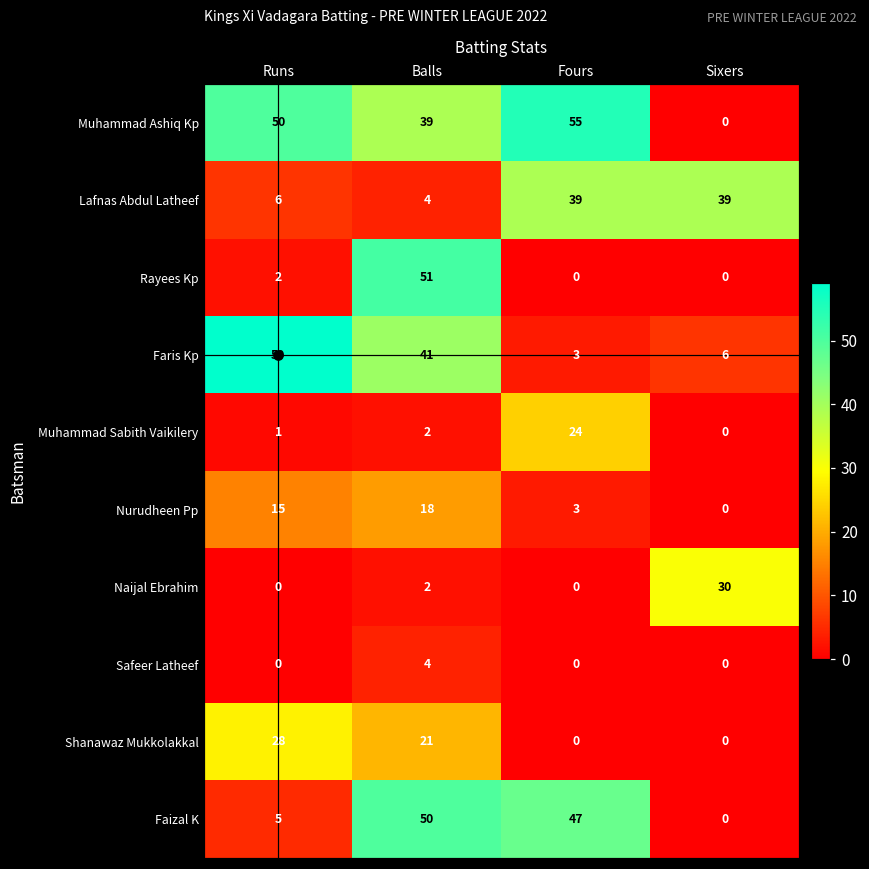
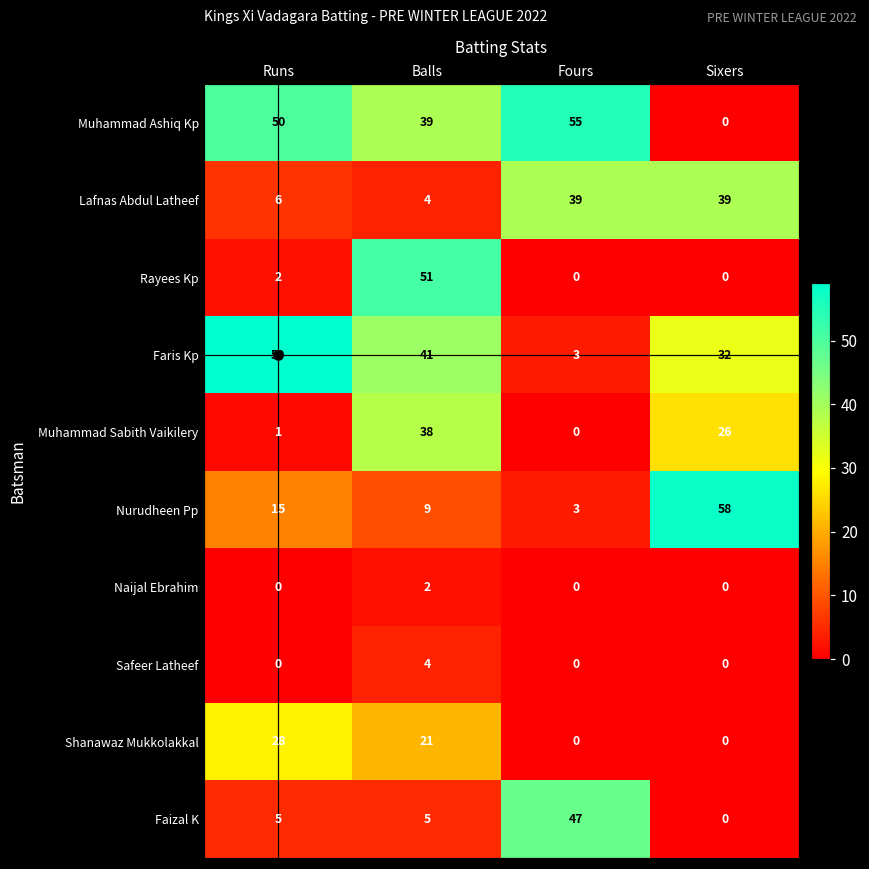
Faris Kp, Sixers: 6 -> 32
Muhammad Sabith Vaikilery, Balls: 2 -> 38
Muhammad Sabith Vaikilery, Fours: 24 -> 0
Muhammad Sabith Vaikilery, Sixers: 0 -> 26
Nurudheen Pp, Balls: 18 -> 9
Nurudheen Pp, Sixers: 0 -> 58
Naijal Ebrahim, Sixers: 30 -> 0
Faizal K, Balls: 50 -> 5
